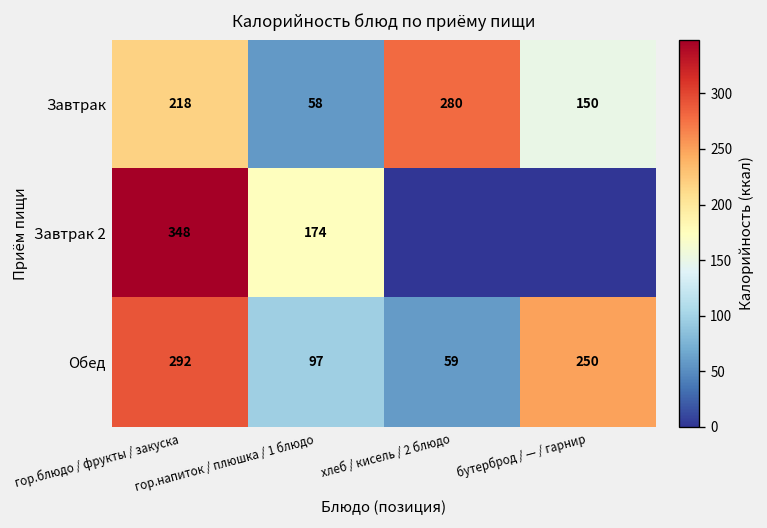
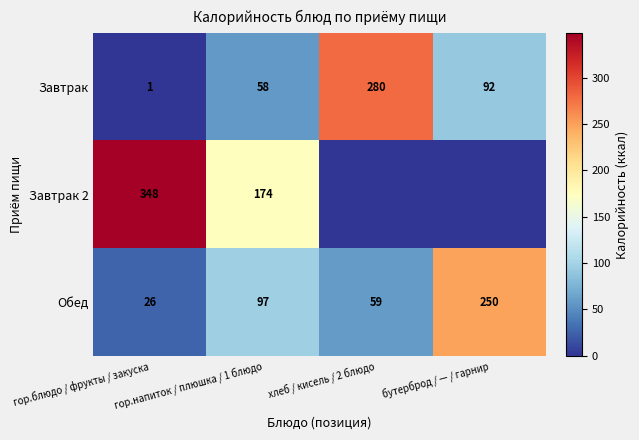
Завтрак, гор.блюдо / фрукты / закуска: 218 -> 1
Завтрак, бутерброд / — / гарнир: 150 -> 92
Обед, гор.блюдо / фрукты / закуска: 292 -> 26
